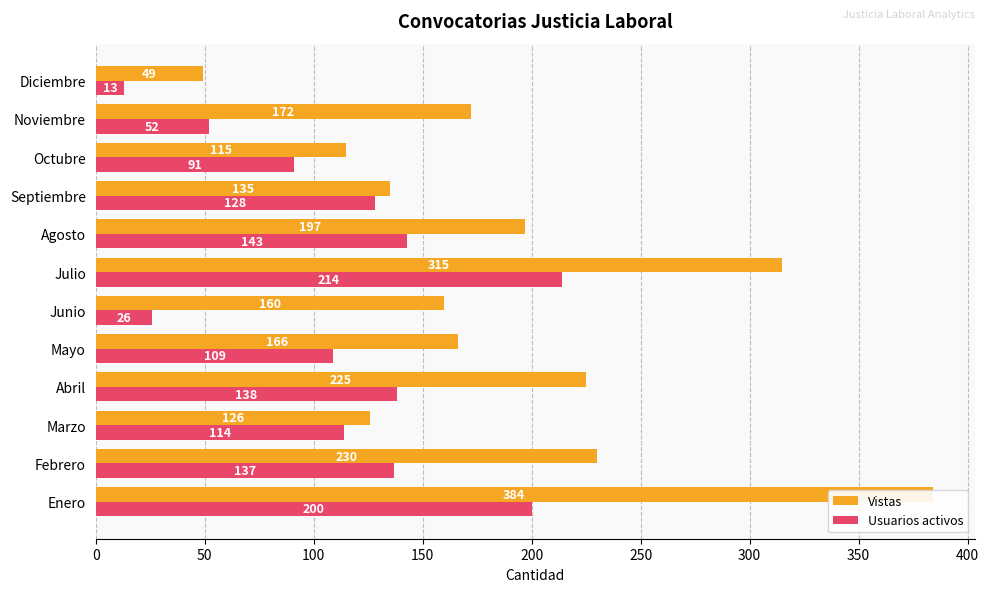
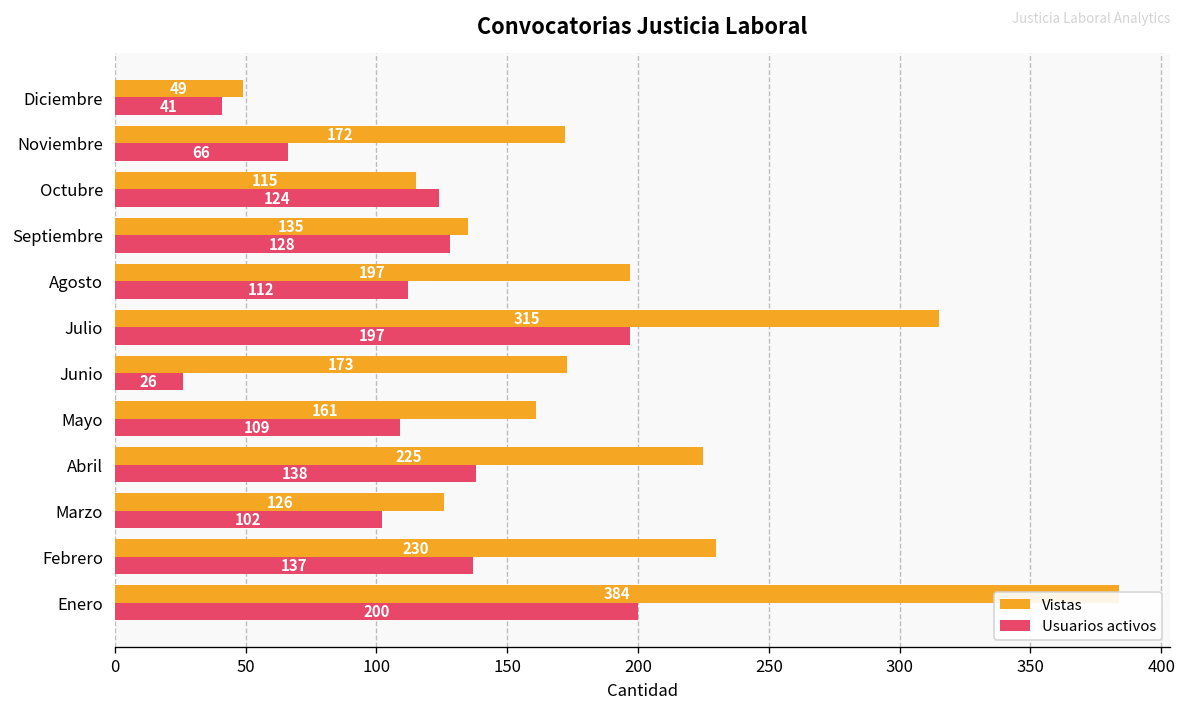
Usuarios activos, Diciembre: 13 -> 41
Usuarios activos, Noviembre: 52 -> 66
Usuarios activos, Octubre: 91 -> 124
Usuarios activos, Agosto: 143 -> 112
Usuarios activos, Julio: 214 -> 197
Vistas, Junio: 160 -> 173
Vistas, Mayo: 166 -> 161
Usuarios activos, Marzo: 114 -> 102
